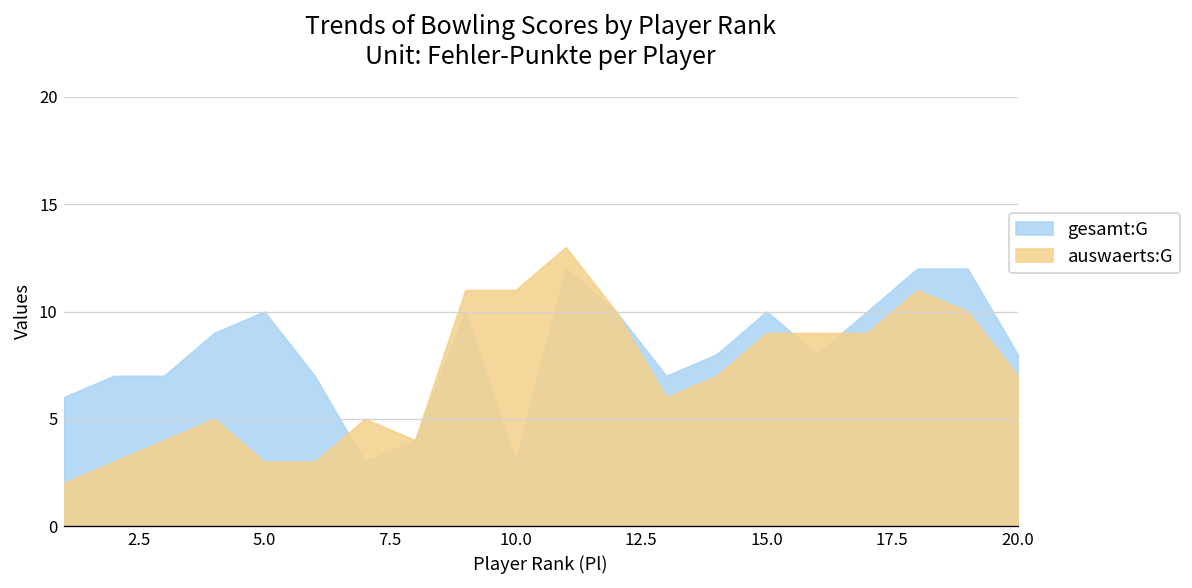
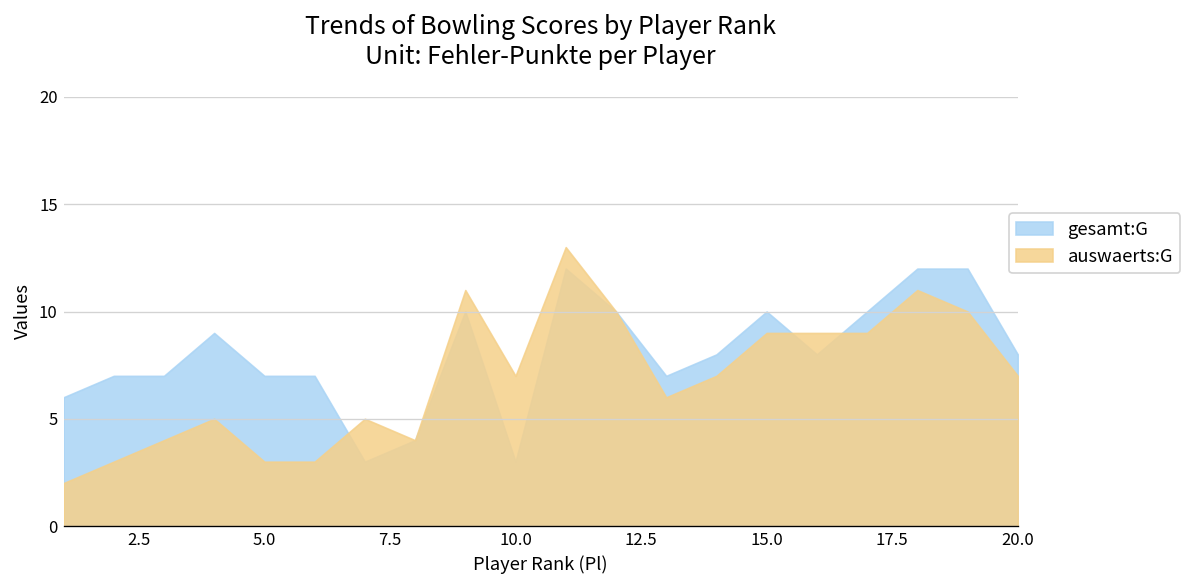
gesamt:G, 5.0: 10 -> 7
auswaerts:G, 10.0: 11 -> 7
